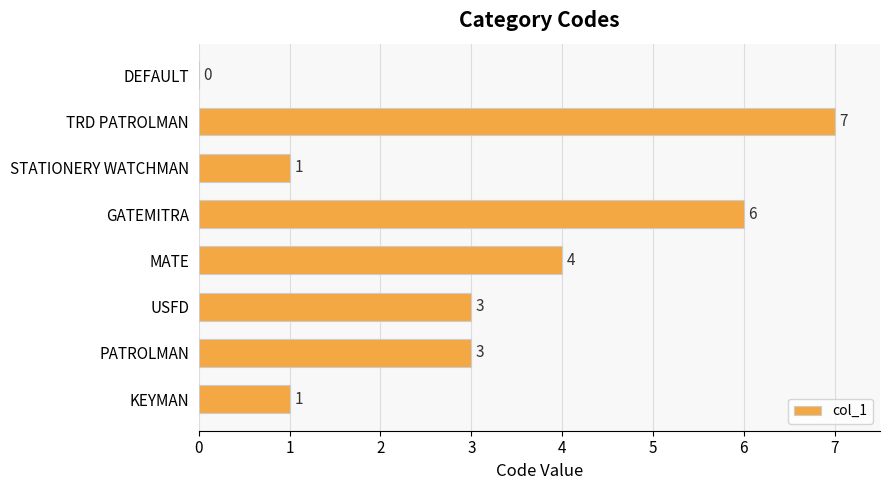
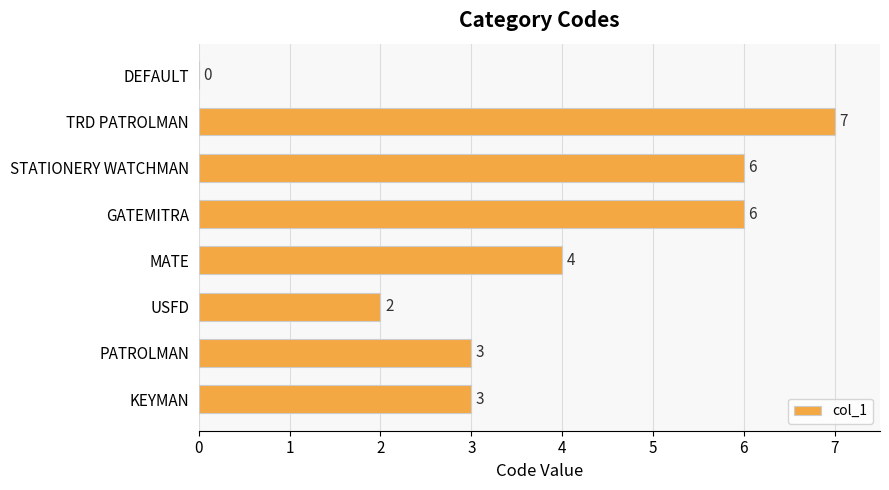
STATIONERY WATCHMAN: 1 -> 6
USFD: 3 -> 2
KEYMAN: 1 -> 3
